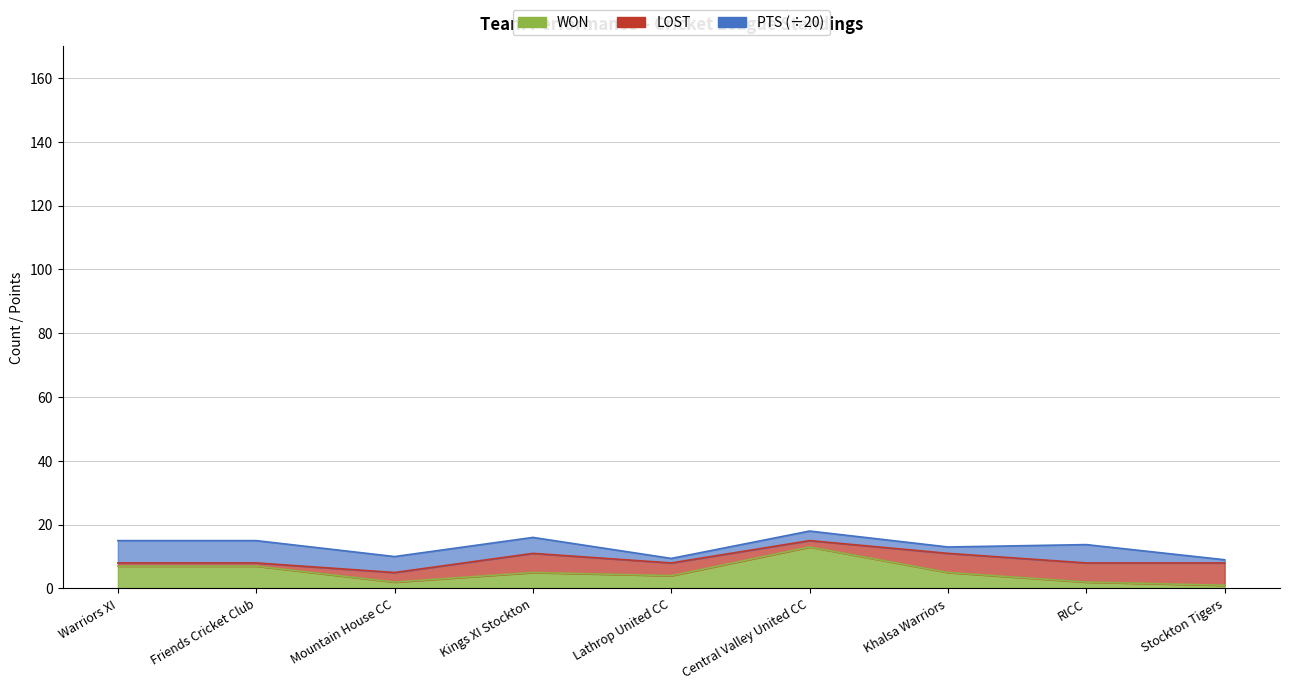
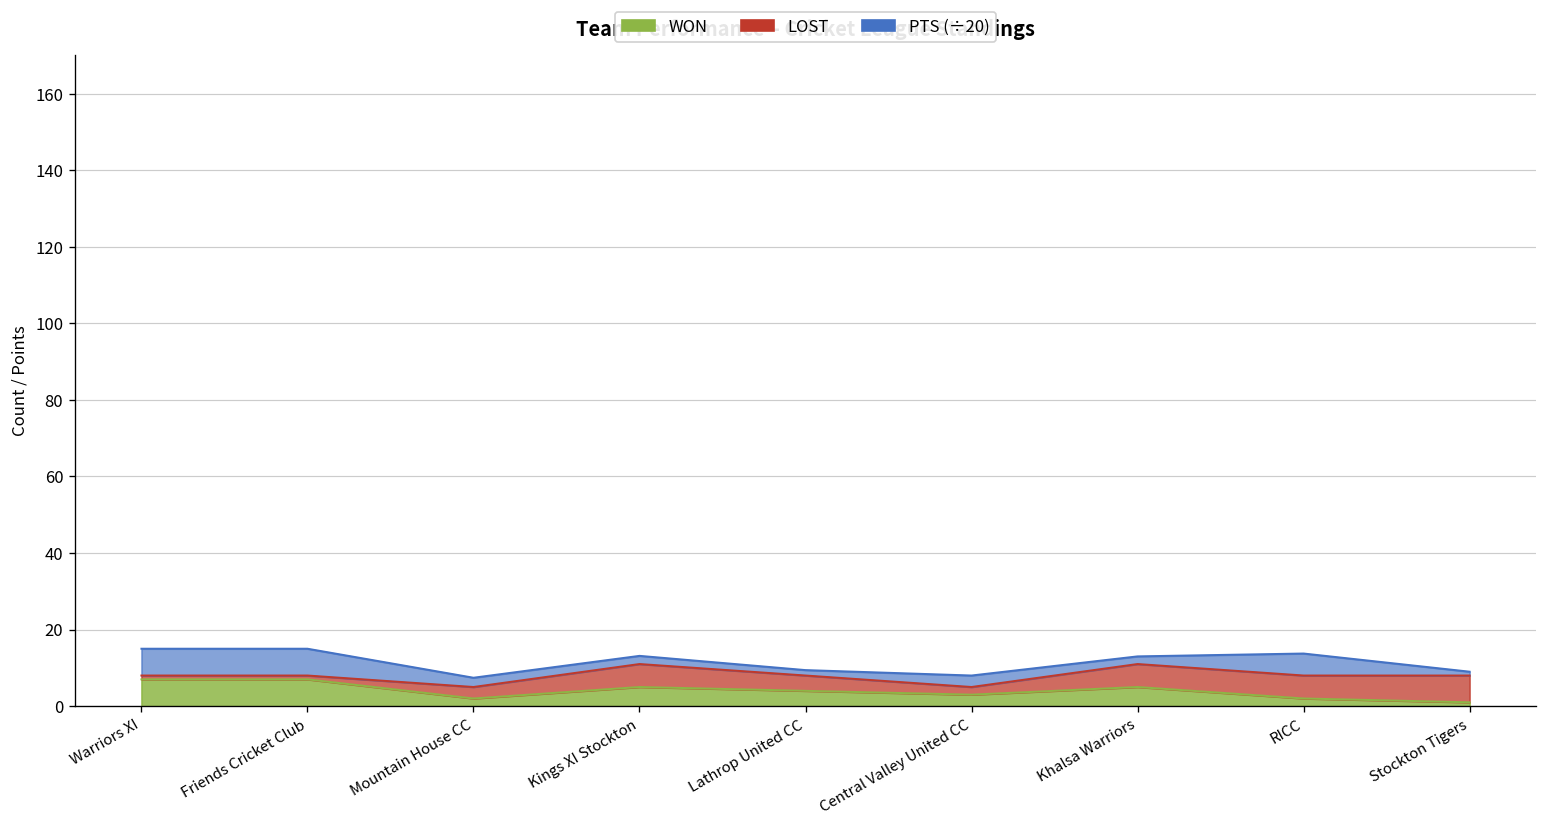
PTS (÷20), Mountain House CC: 5 -> 2
PTS (÷20), Kings XI Stockton: 5 -> 2
WON, Central Valley United CC: 13 -> 3
